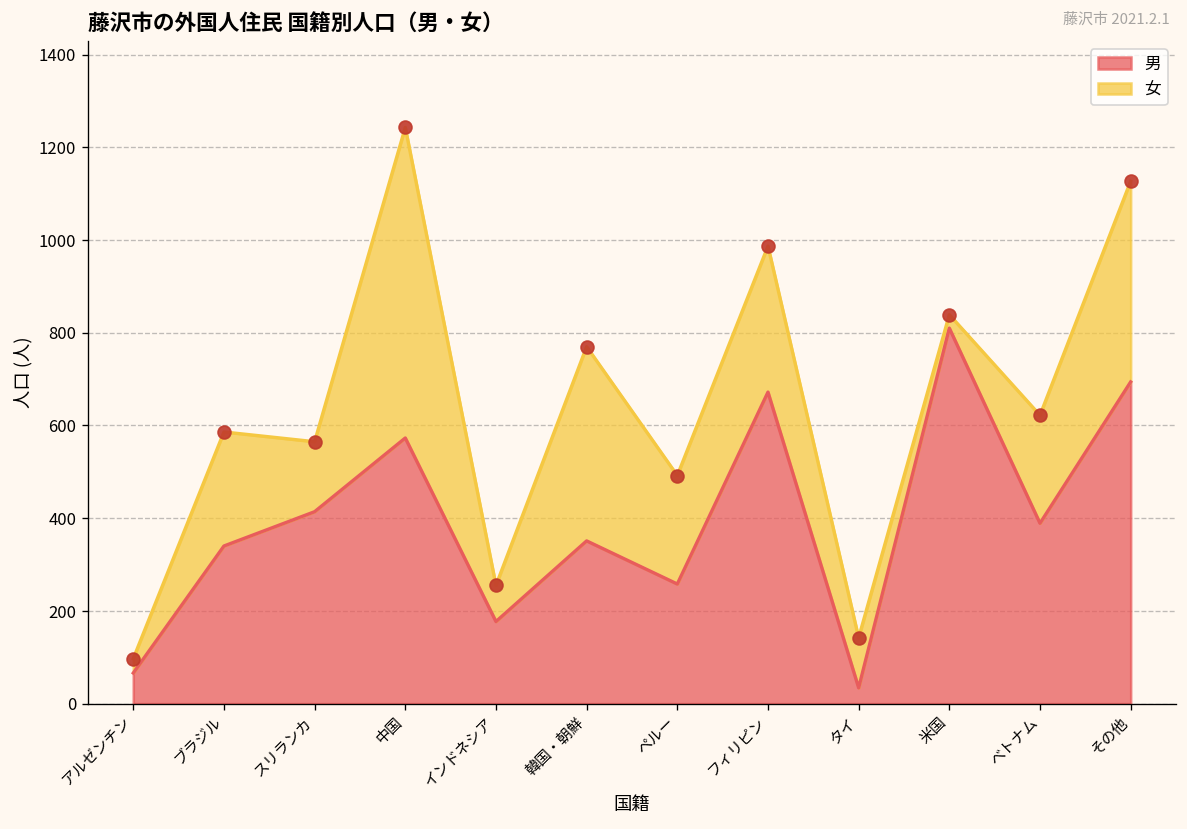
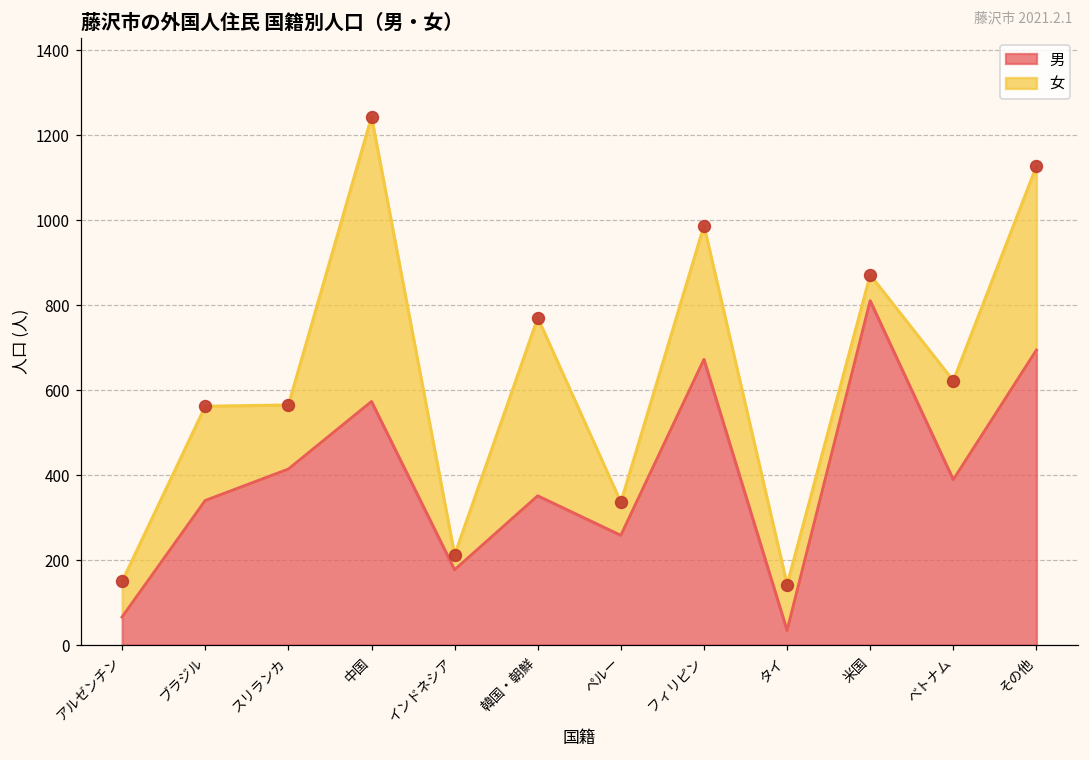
女, アルゼンチン: 30 -> 80
女, ブラジル: 250 -> 220
女, インドネシア: 80 -> 40
女, ペルー: 230 -> 80
女, 米国: 30 -> 60
